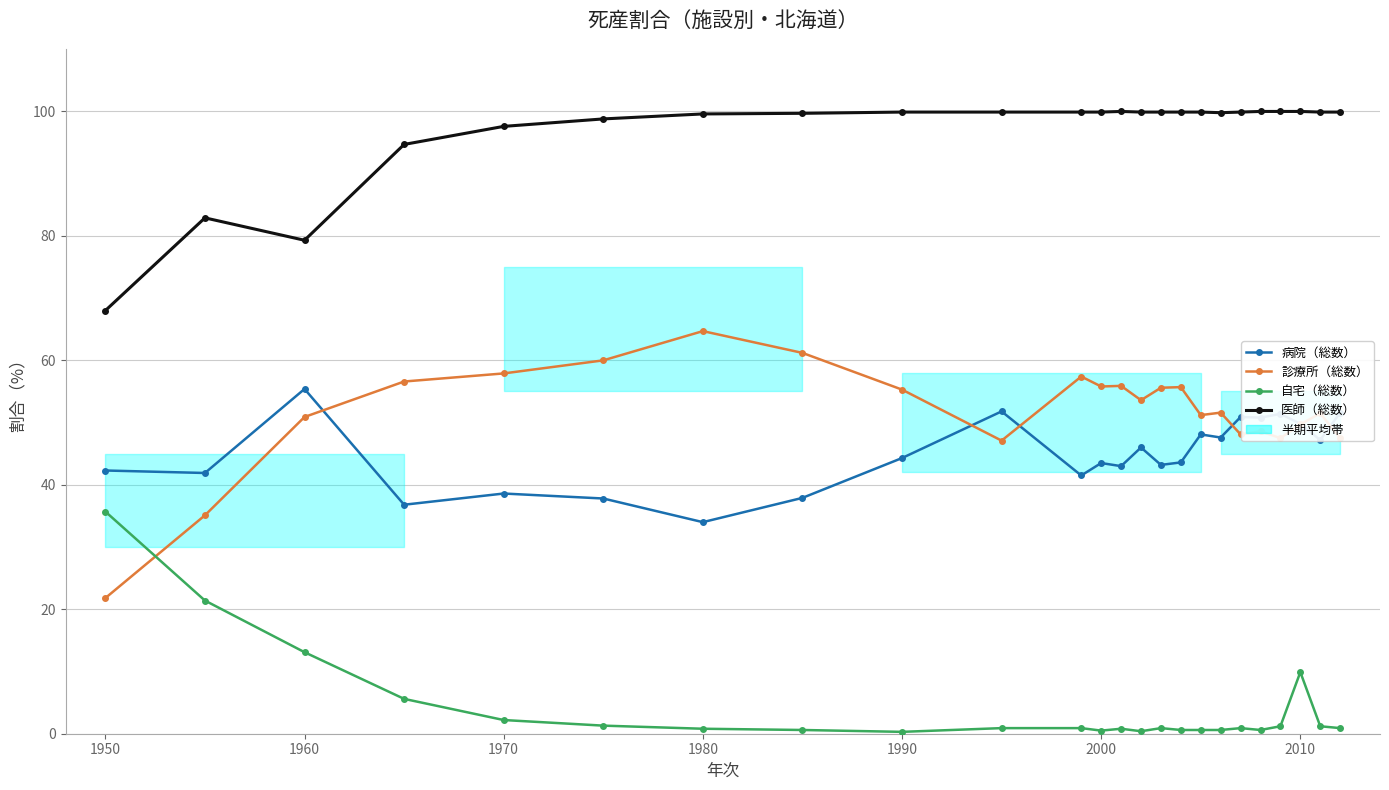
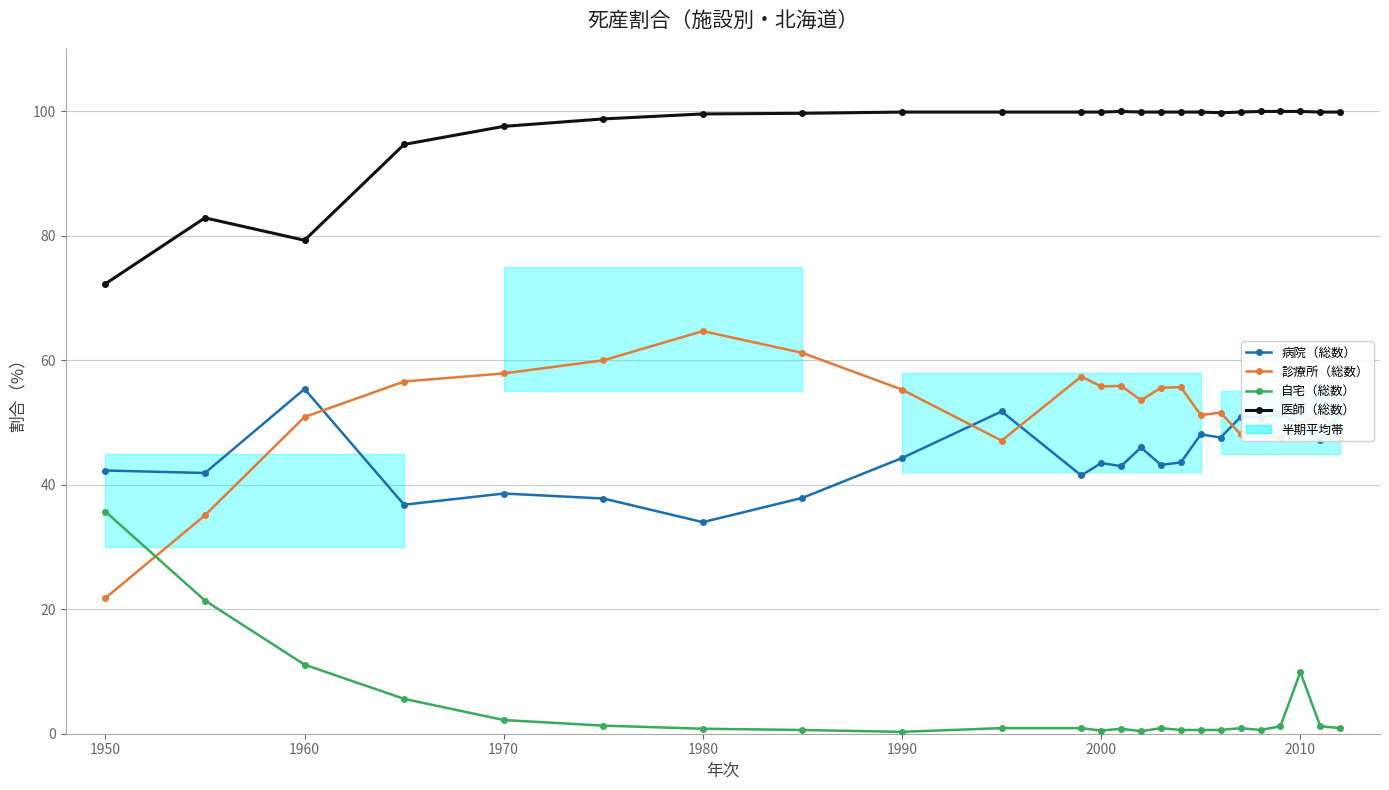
医師（総数）, 1950: 68 -> 72
自宅（総数）, 1960: 13 -> 11
